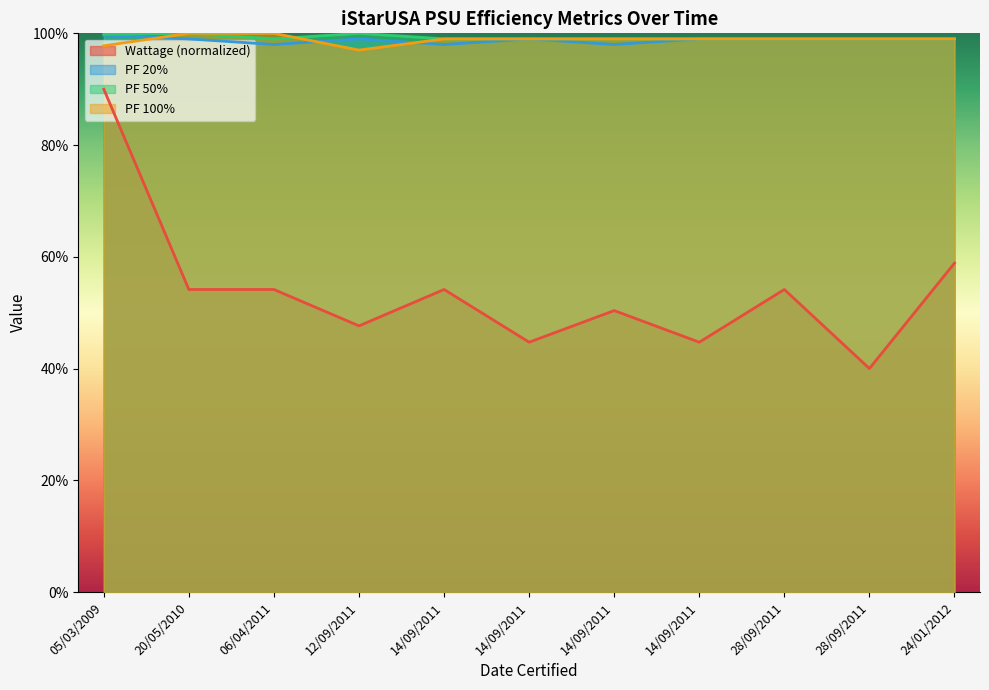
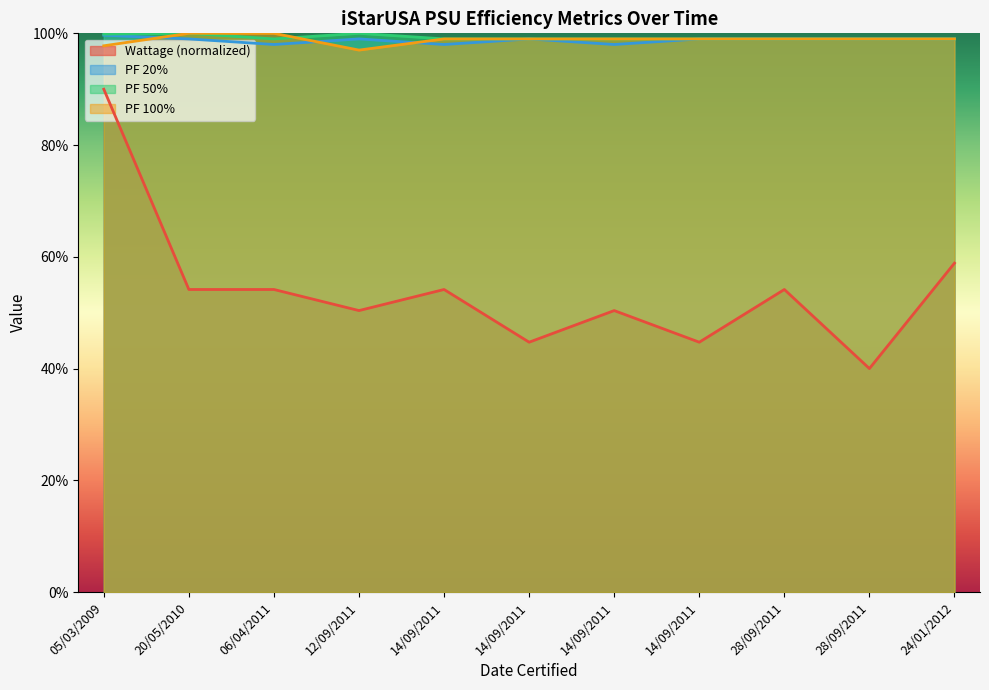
Wattage (normalized), 12/09/2011: 48% -> 50%
